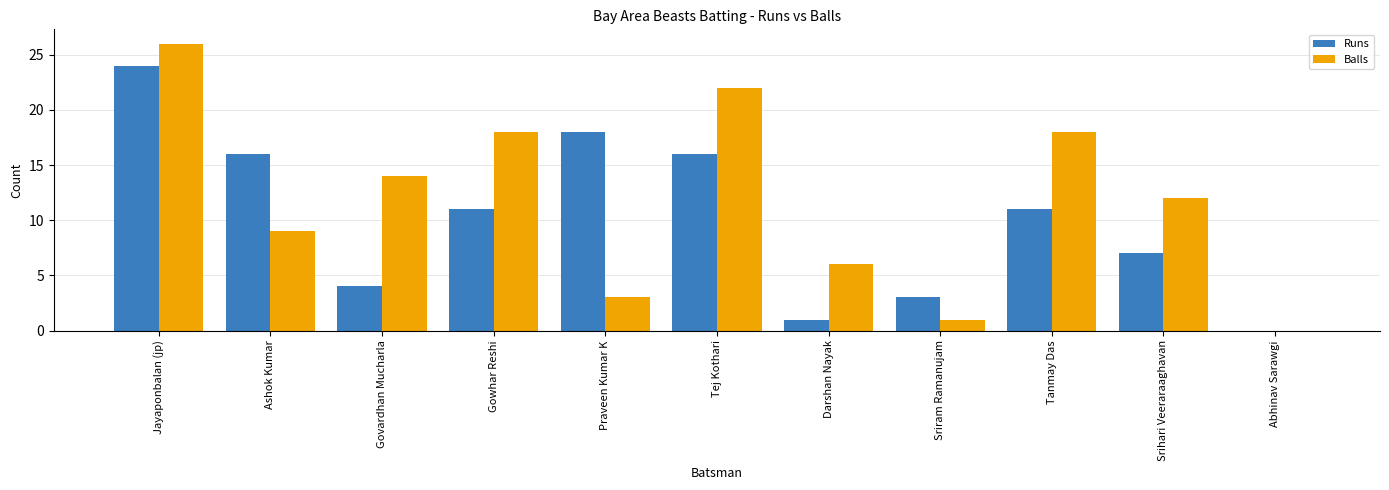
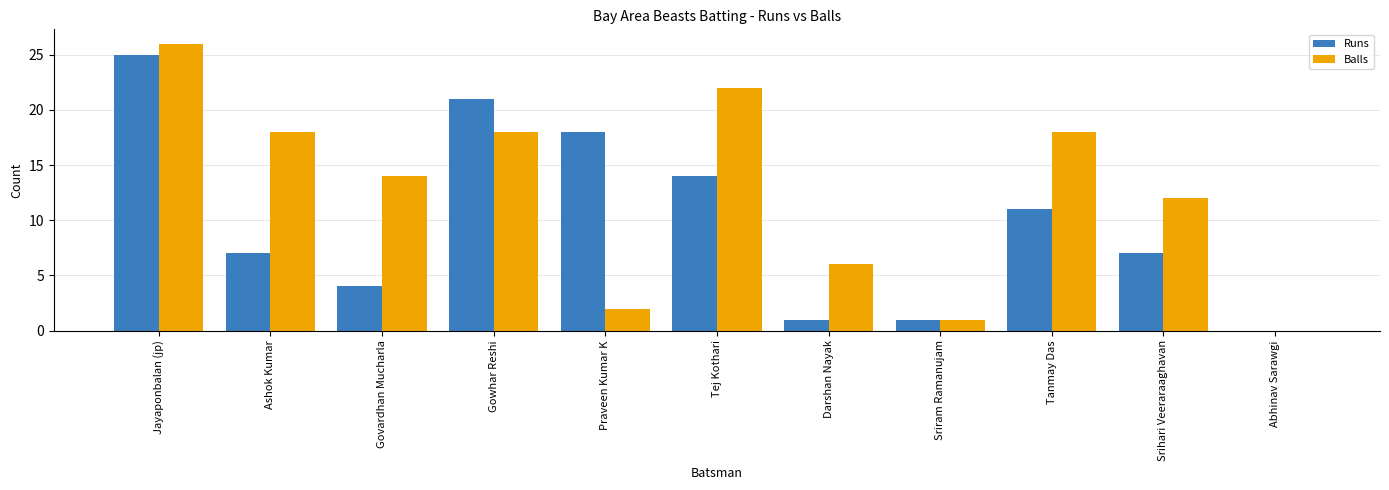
Runs, Jayaponbalan (jp): 24 -> 25
Runs, Ashok Kumar: 16 -> 7
Balls, Ashok Kumar: 9 -> 18
Runs, Gowhar Reshi: 11 -> 21
Balls, Praveen Kumar K: 3 -> 2
Runs, Tej Kothari: 16 -> 14
Runs, Sriram Ramanujam: 3 -> 1
